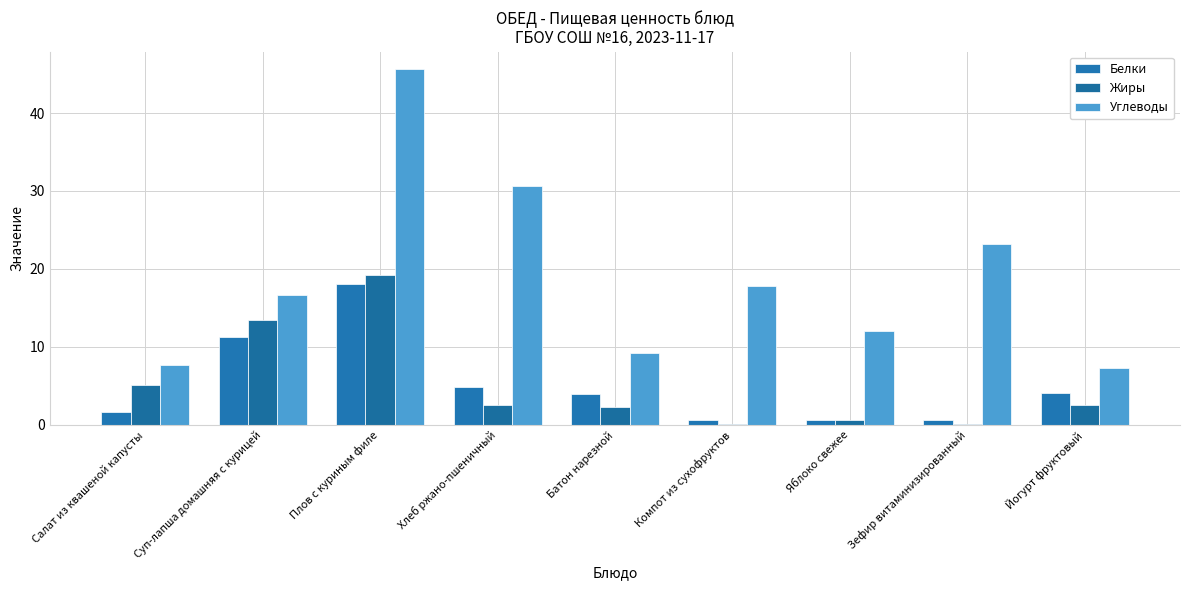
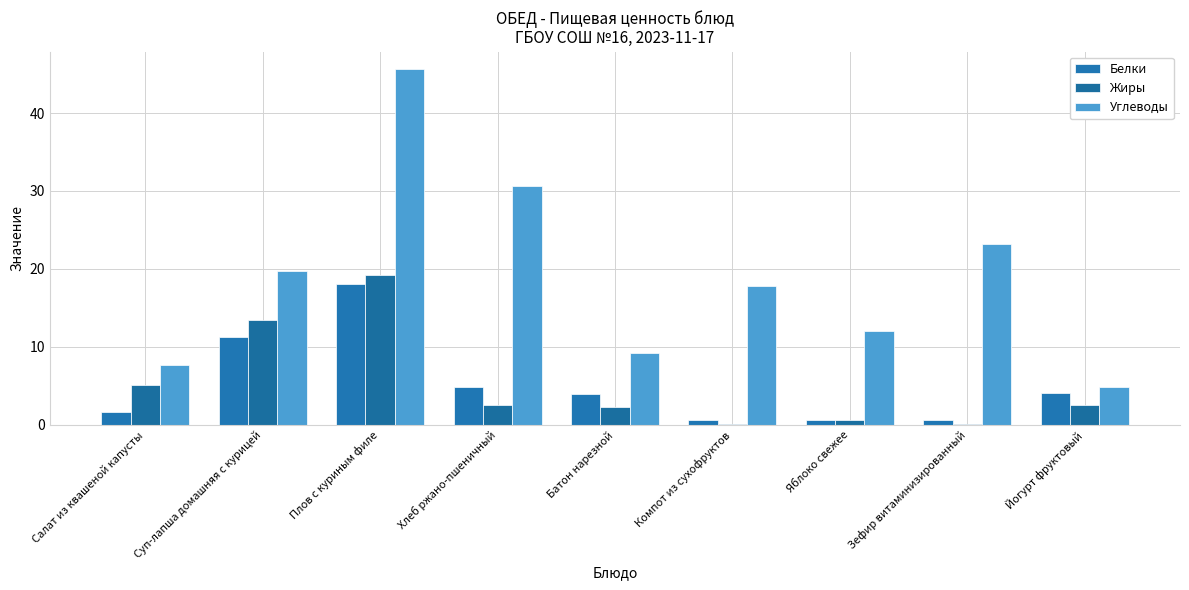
Углеводы, Суп-лапша домашняя с курицей: 17 -> 20
Углеводы, Йогурт фруктовый: 7 -> 5
